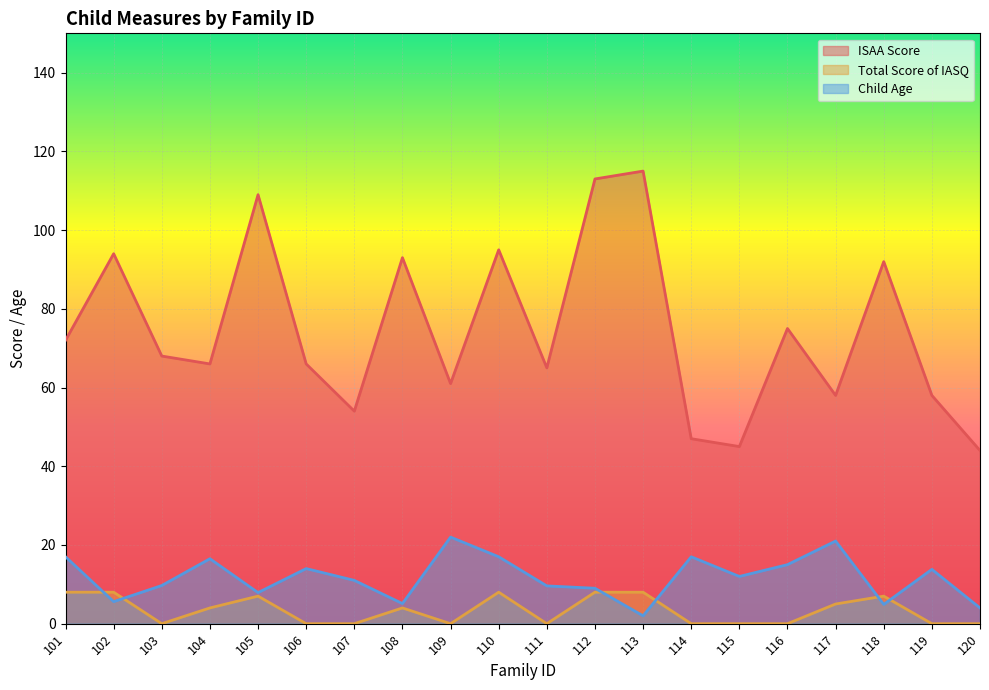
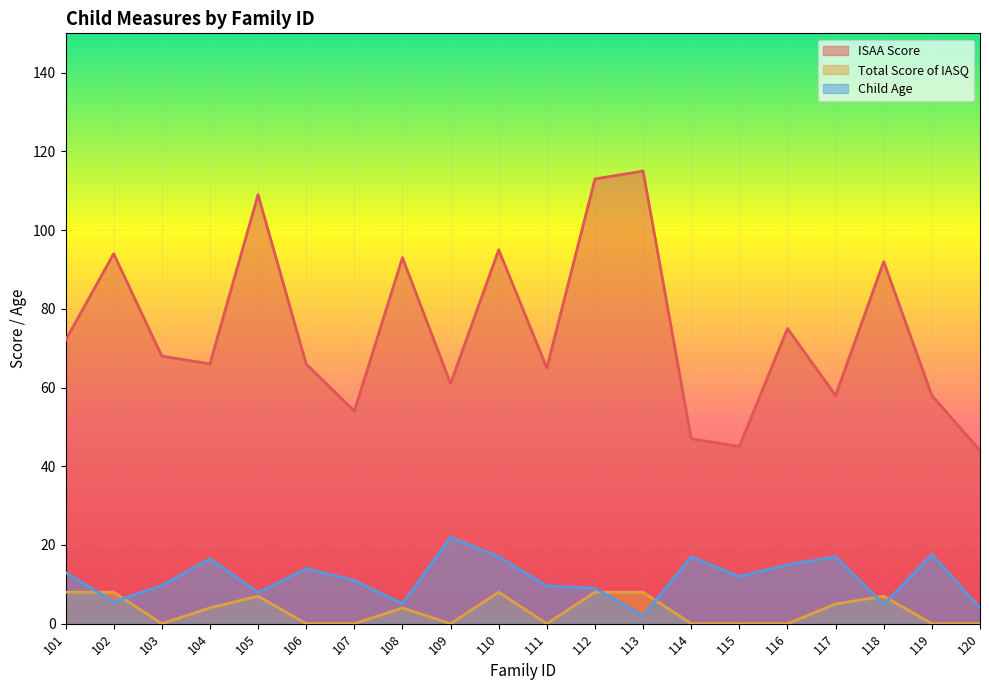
Child Age, 101: 17 -> 13
Child Age, 117: 21 -> 17
Child Age, 119: 14 -> 18
